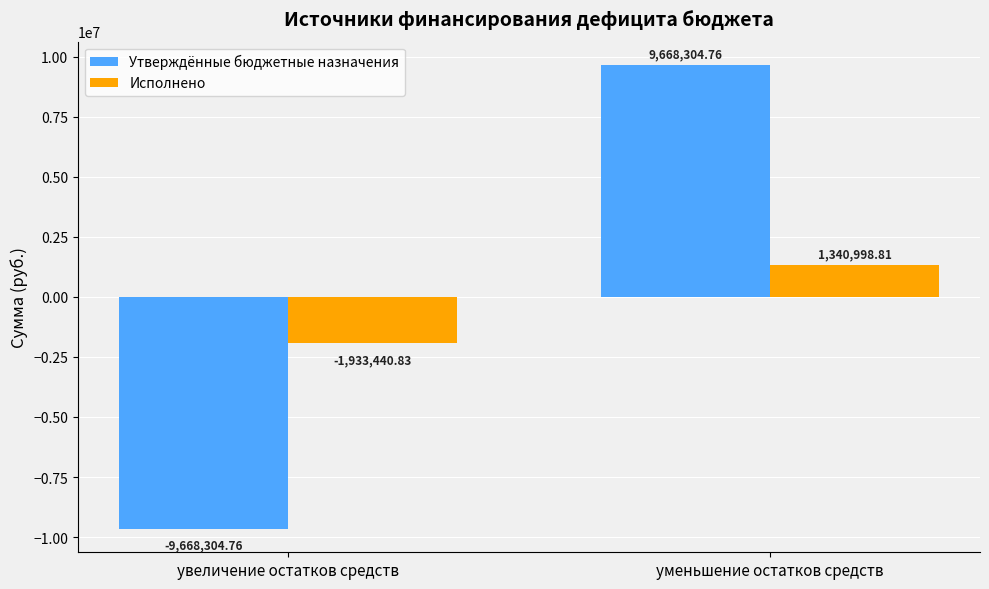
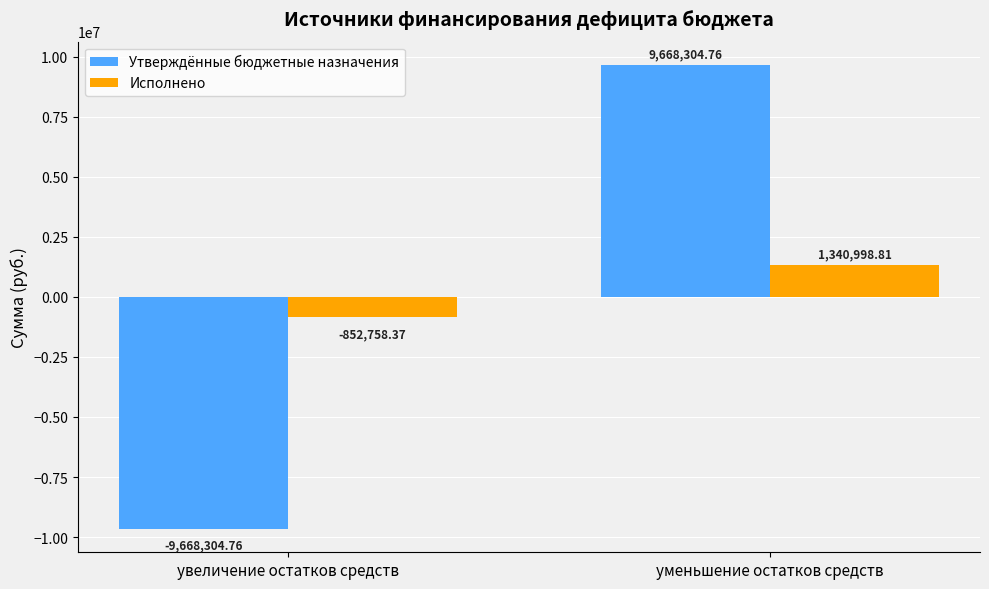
Исполнено, увеличение остатков средств: -1,933,440.83 -> -852,758.37
